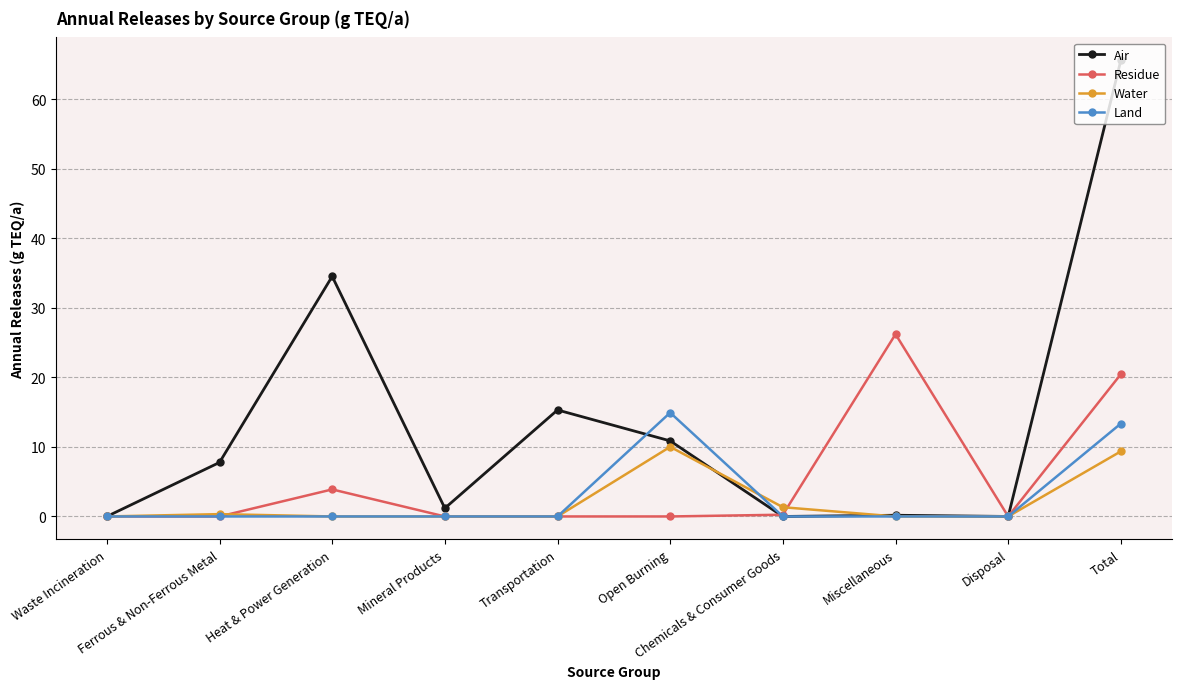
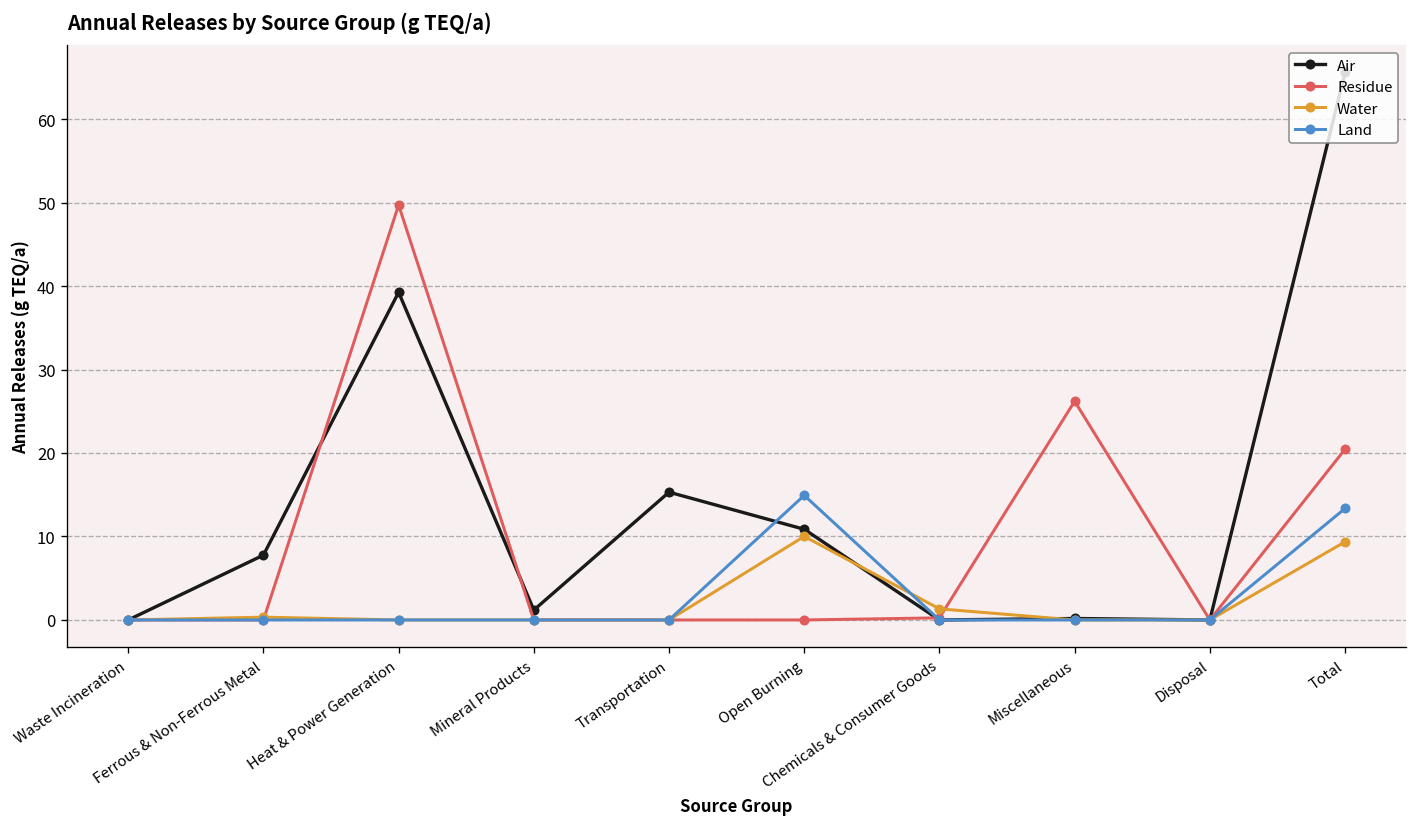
Air, Heat & Power Generation: 35 -> 39
Residue, Heat & Power Generation: 4 -> 50
